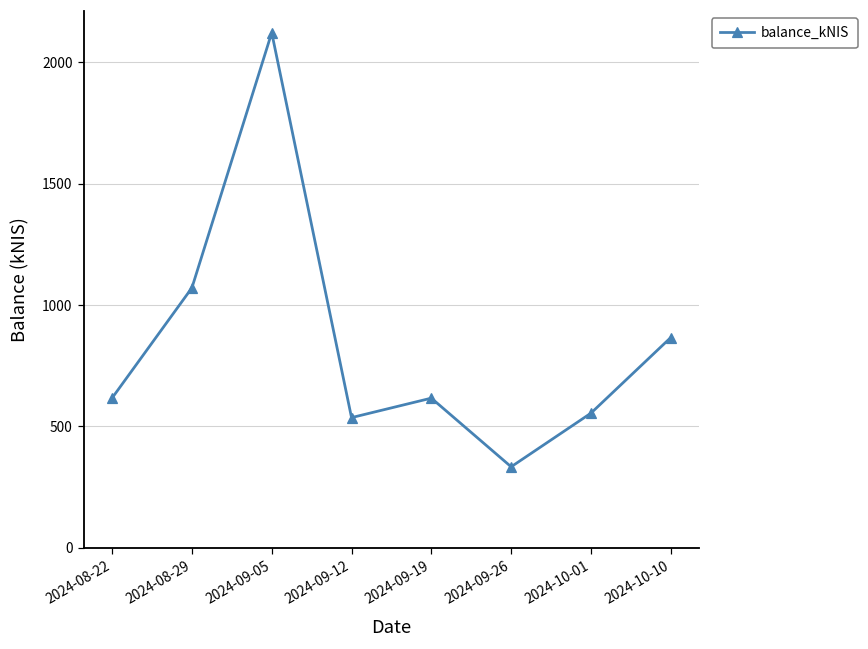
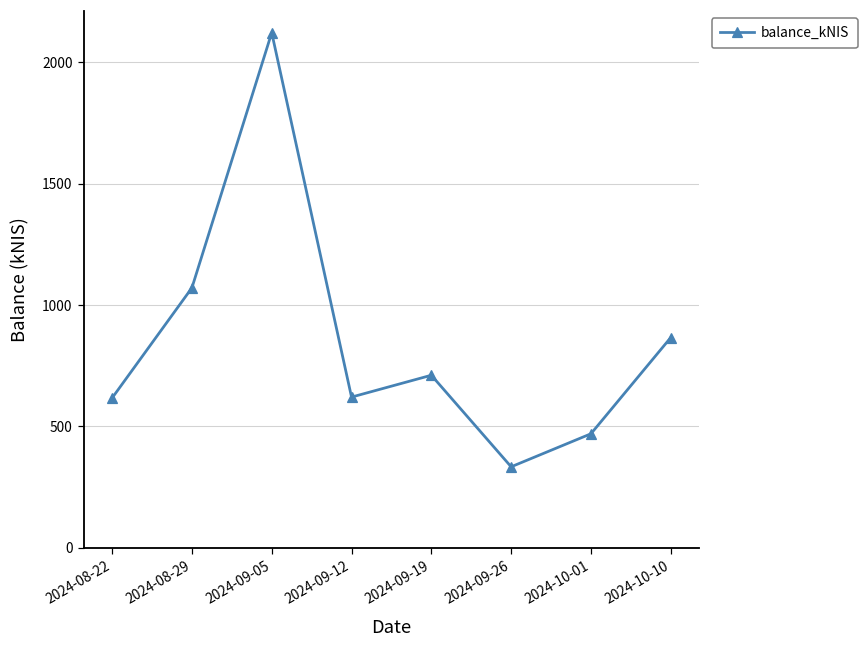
2024-09-12: 540 -> 620
2024-09-19: 620 -> 710
2024-10-01: 550 -> 470
